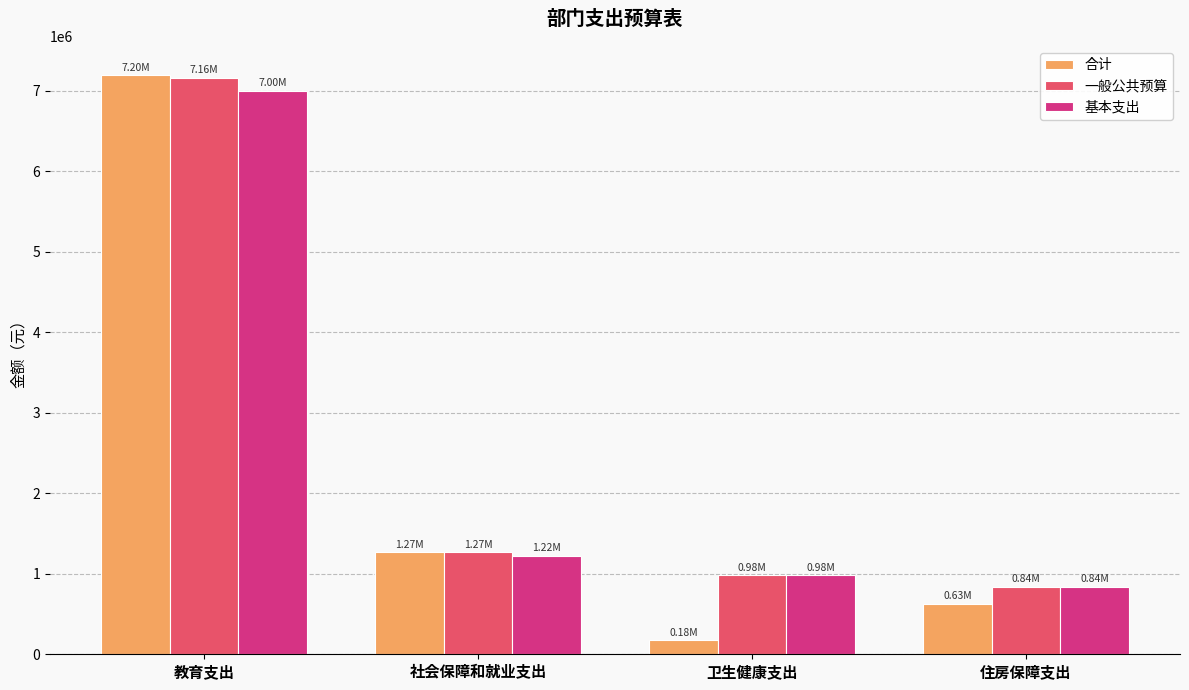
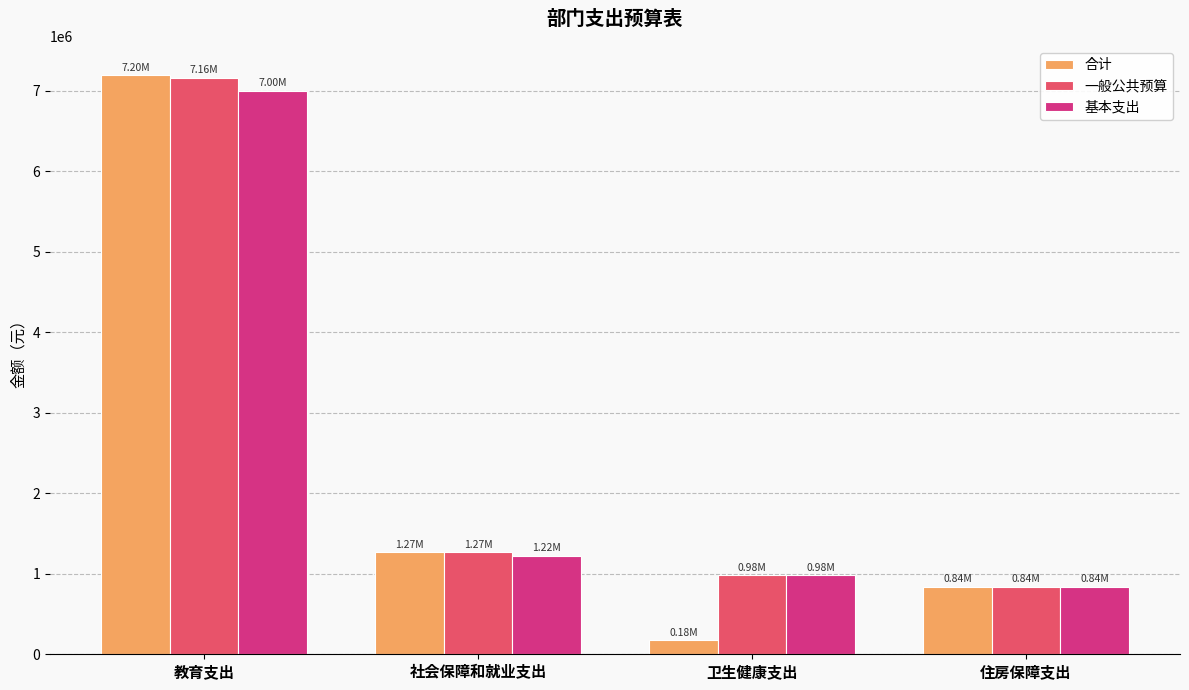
合计, 住房保障支出: 0.63M -> 0.84M
